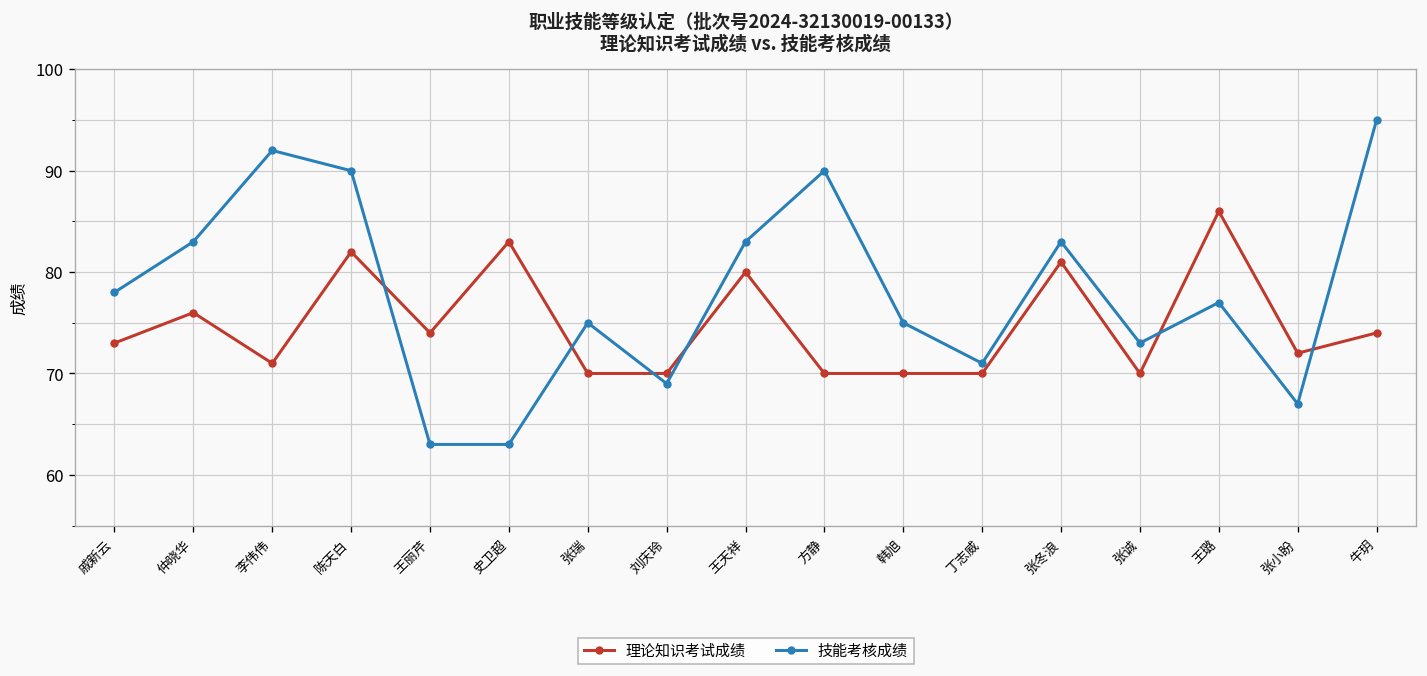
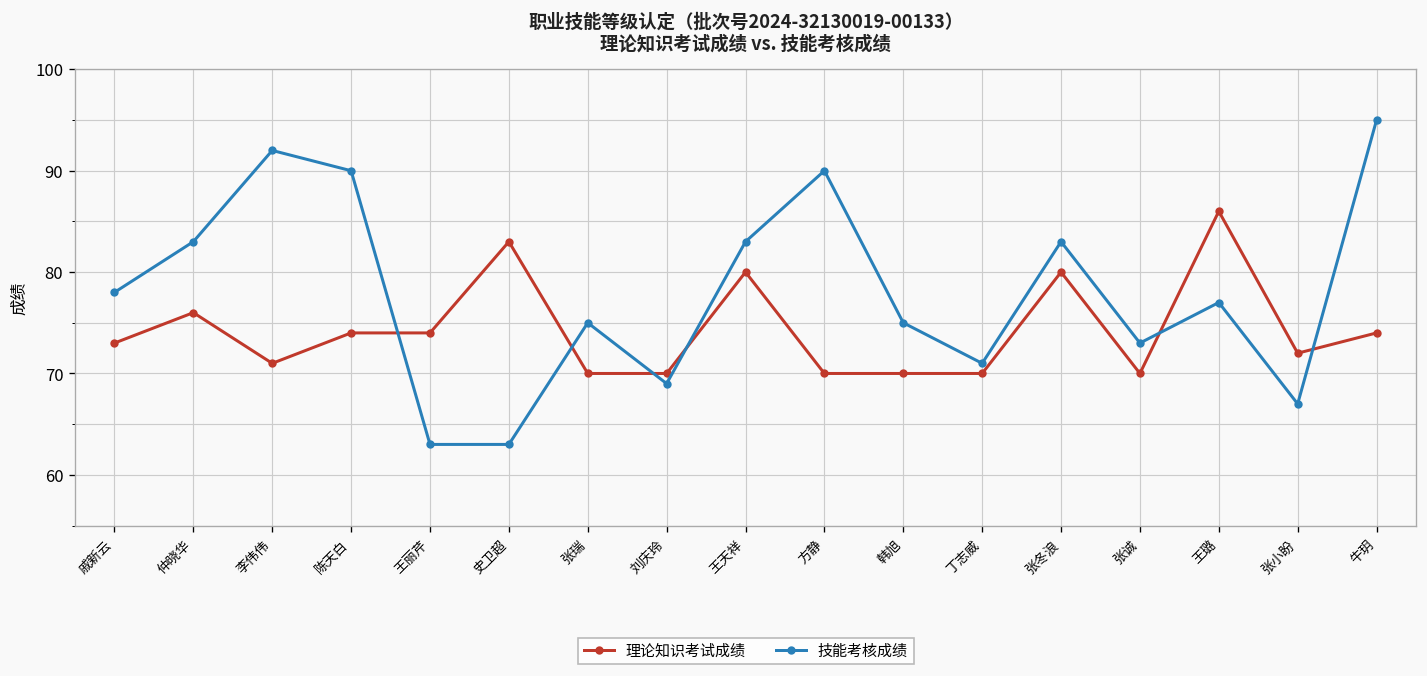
理论知识考试成绩, 陈天白: 82 -> 74
理论知识考试成绩, 张冬浪: 81 -> 80
